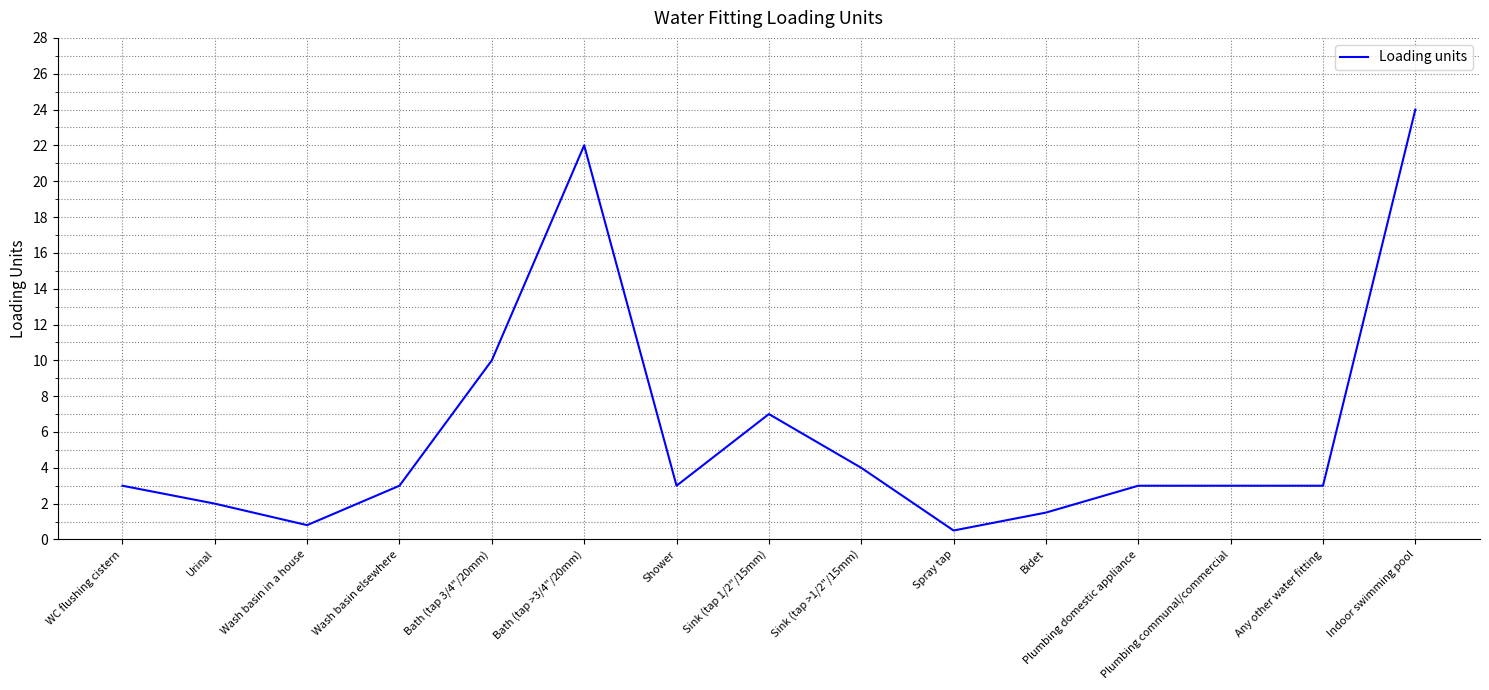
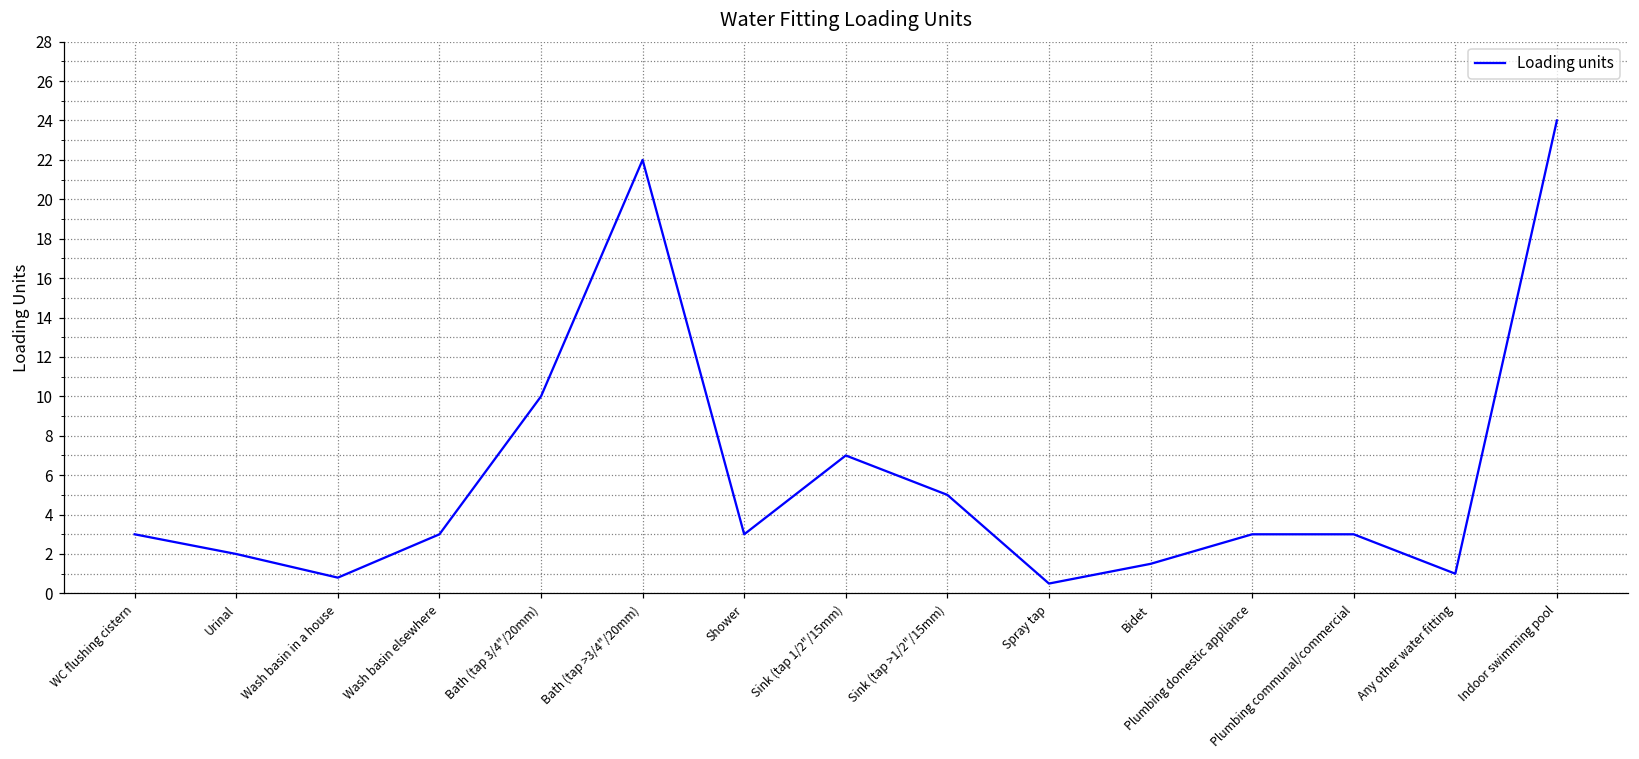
Sink (tap >1/2"/15mm): 4 -> 5
Any other water fitting: 3 -> 1
